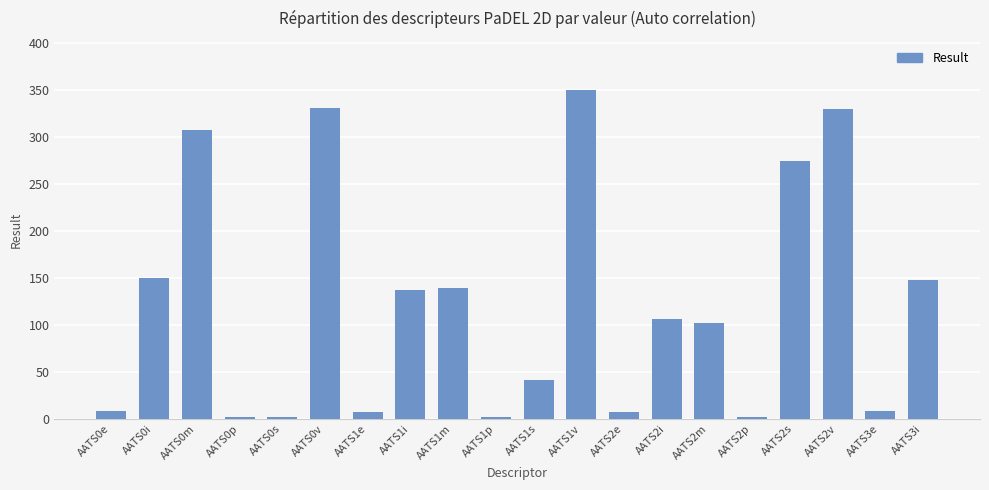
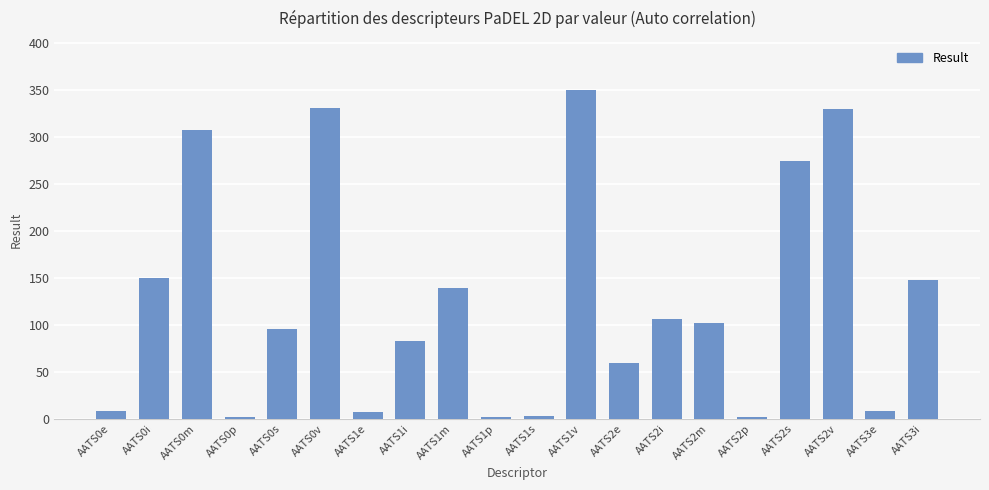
AATS0s: 0 -> 100
AATS1i: 140 -> 80
AATS1s: 40 -> 0
AATS2e: 10 -> 60
